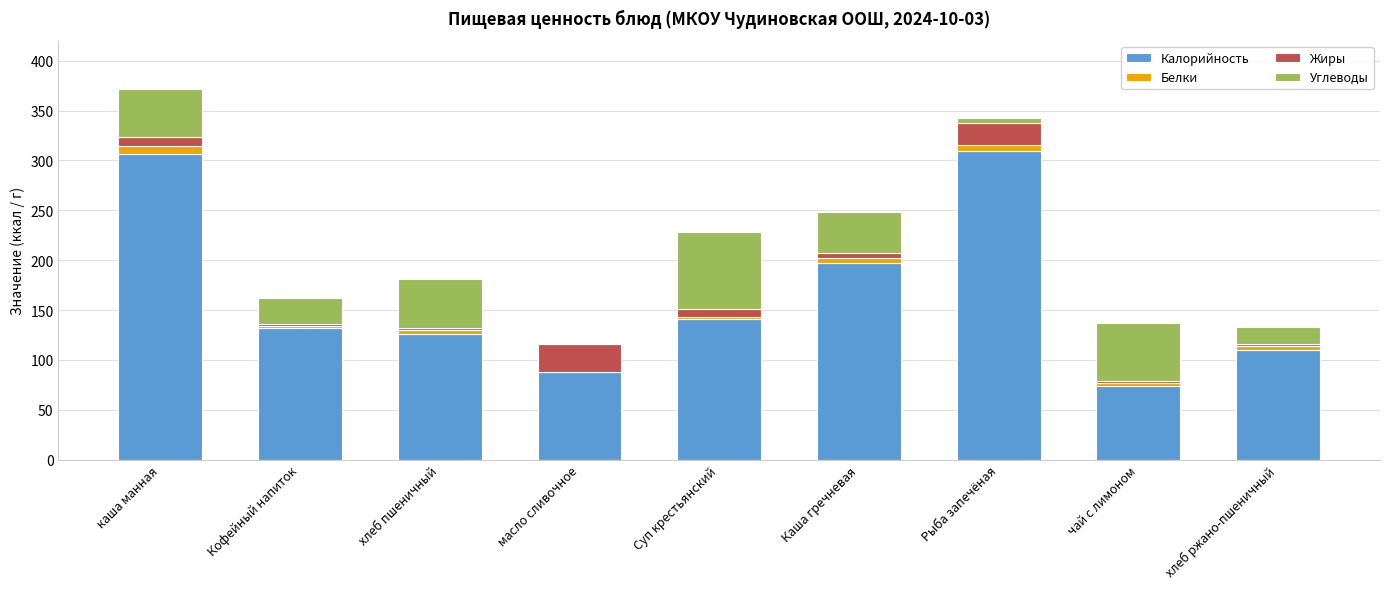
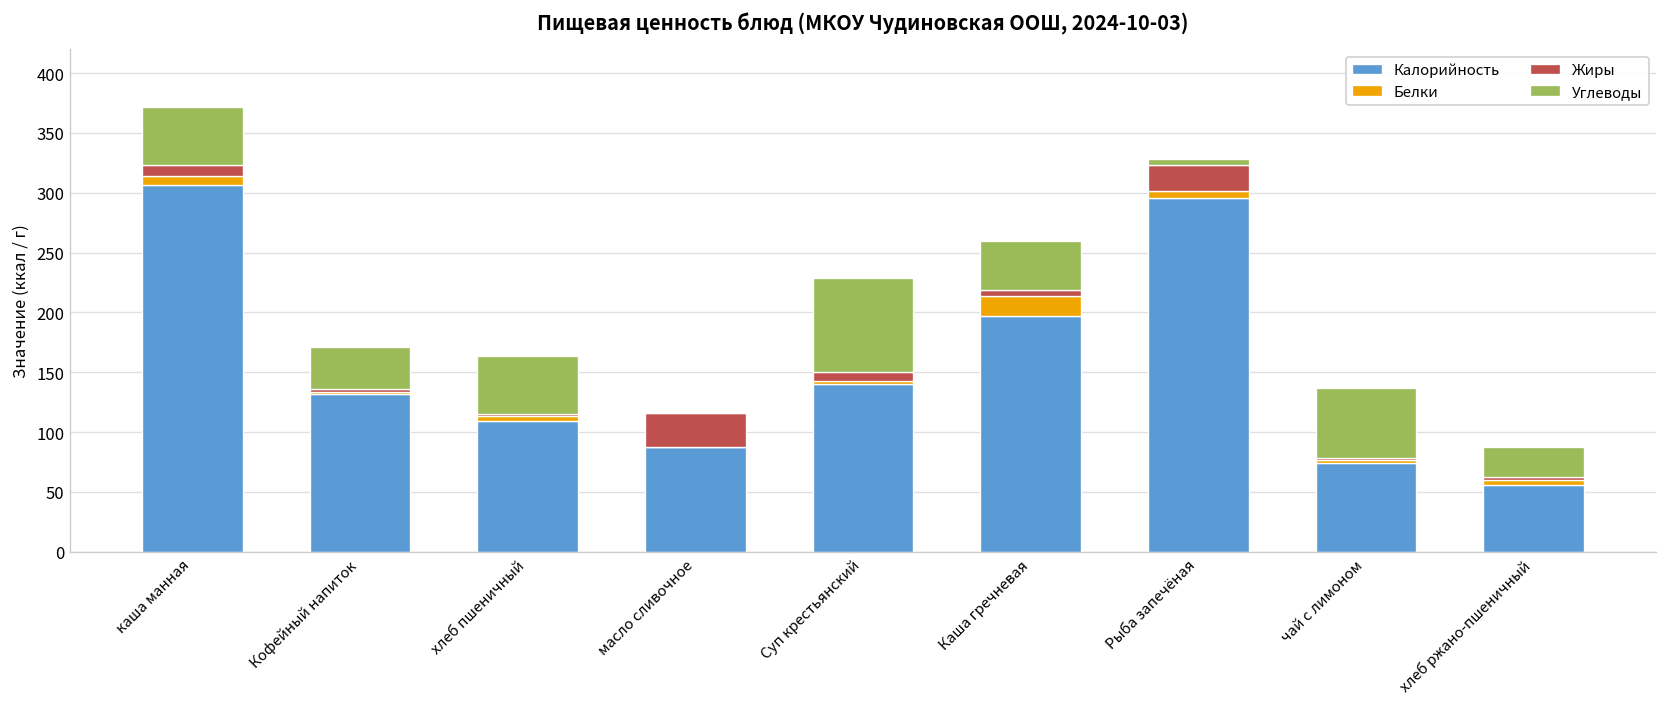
Углеводы, Кофейный напиток: 26 -> 35
Калорийность, хлеб пшеничный: 130 -> 110
Белки, Каша гречневая: 10 -> 20
Калорийность, Рыба запечёная: 310 -> 300
Калорийность, хлеб ржано-пшеничный: 110 -> 60
Углеводы, хлеб ржано-пшеничный: 20 -> 30
